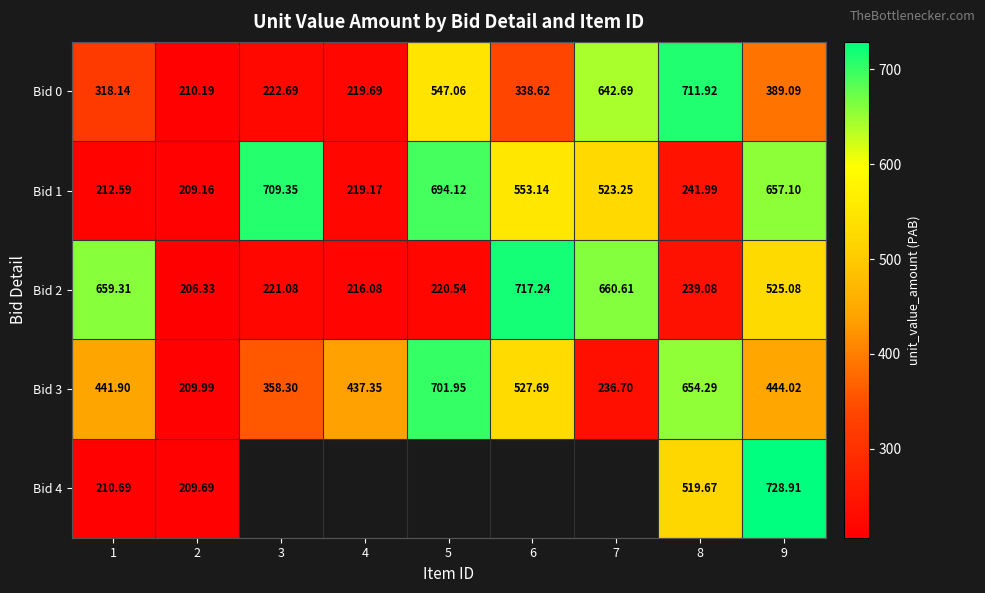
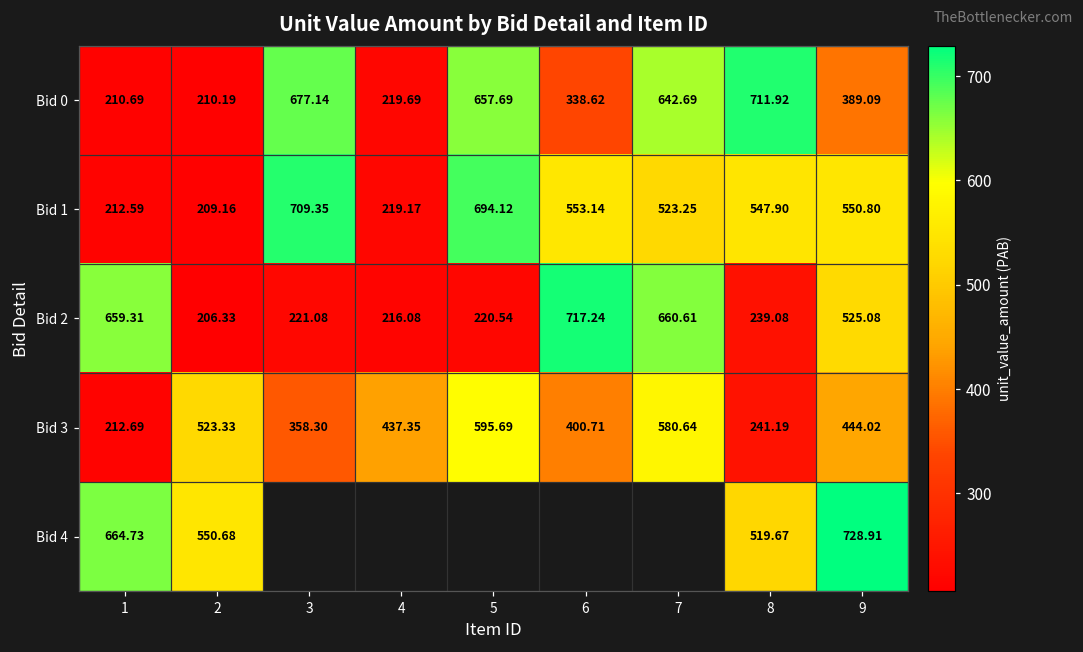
Bid 0, 1: 318.14 -> 210.69
Bid 0, 3: 222.69 -> 677.14
Bid 0, 5: 547.06 -> 657.69
Bid 1, 8: 241.99 -> 547.90
Bid 1, 9: 657.10 -> 550.80
Bid 3, 1: 441.90 -> 212.69
Bid 3, 2: 209.99 -> 523.33
Bid 3, 5: 701.95 -> 595.69
Bid 3, 6: 527.69 -> 400.71
Bid 3, 7: 236.70 -> 580.64
Bid 3, 8: 654.29 -> 241.19
Bid 4, 1: 210.69 -> 664.73
Bid 4, 2: 209.69 -> 550.68
